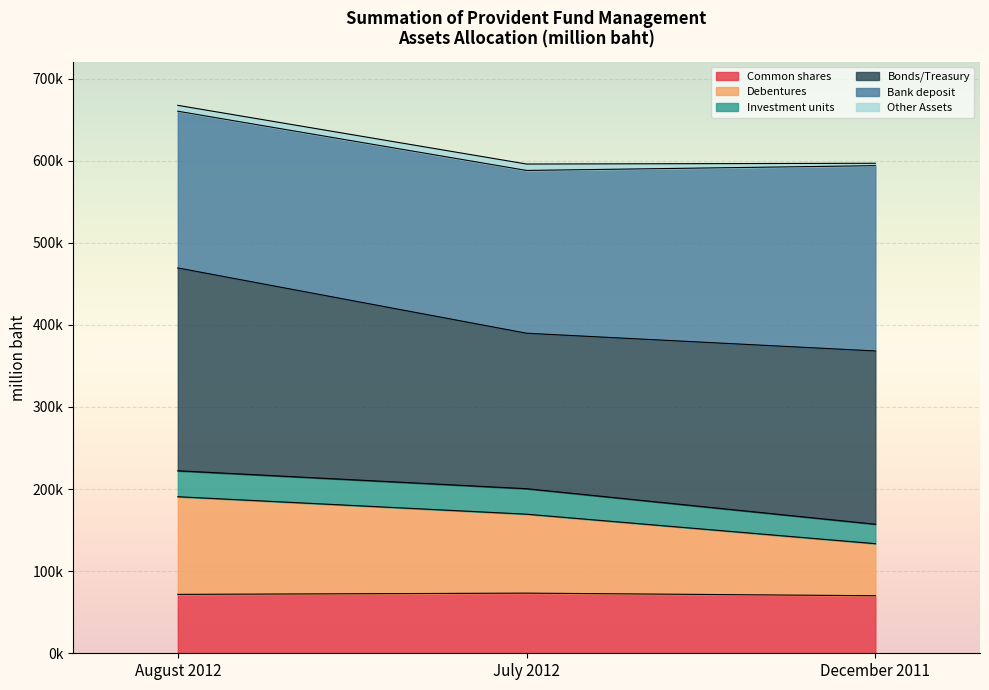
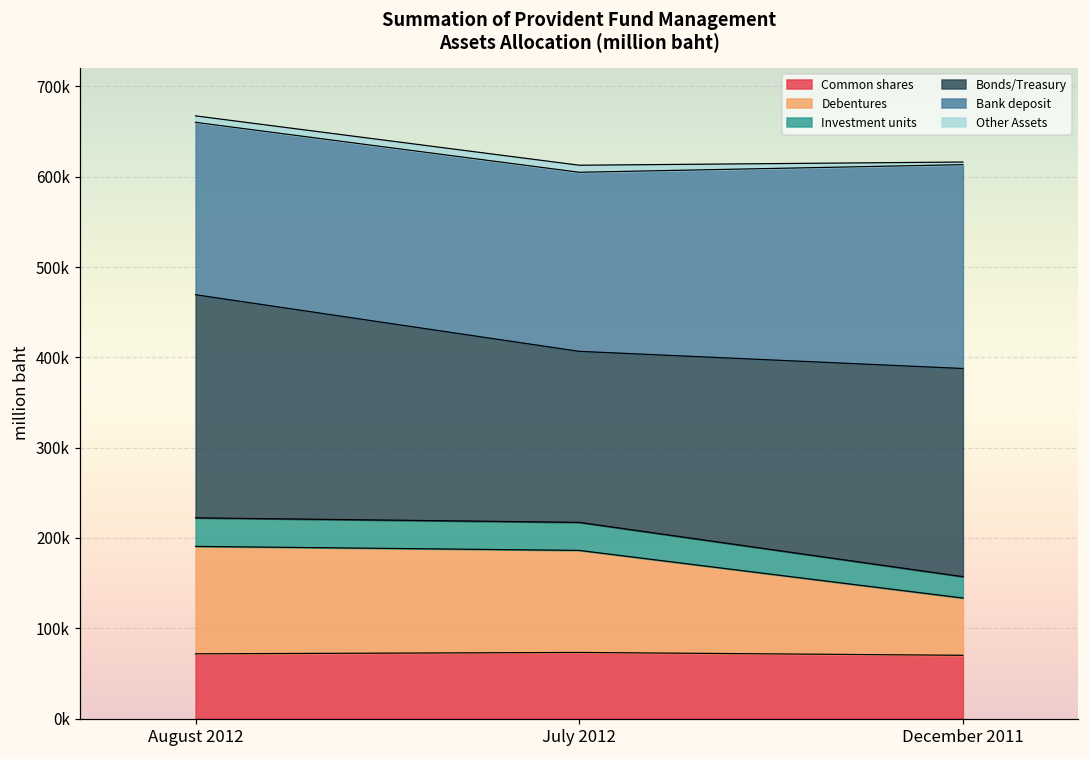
Debentures, July 2012: 100000 -> 110000
Bonds/Treasury, December 2011: 210000 -> 230000
